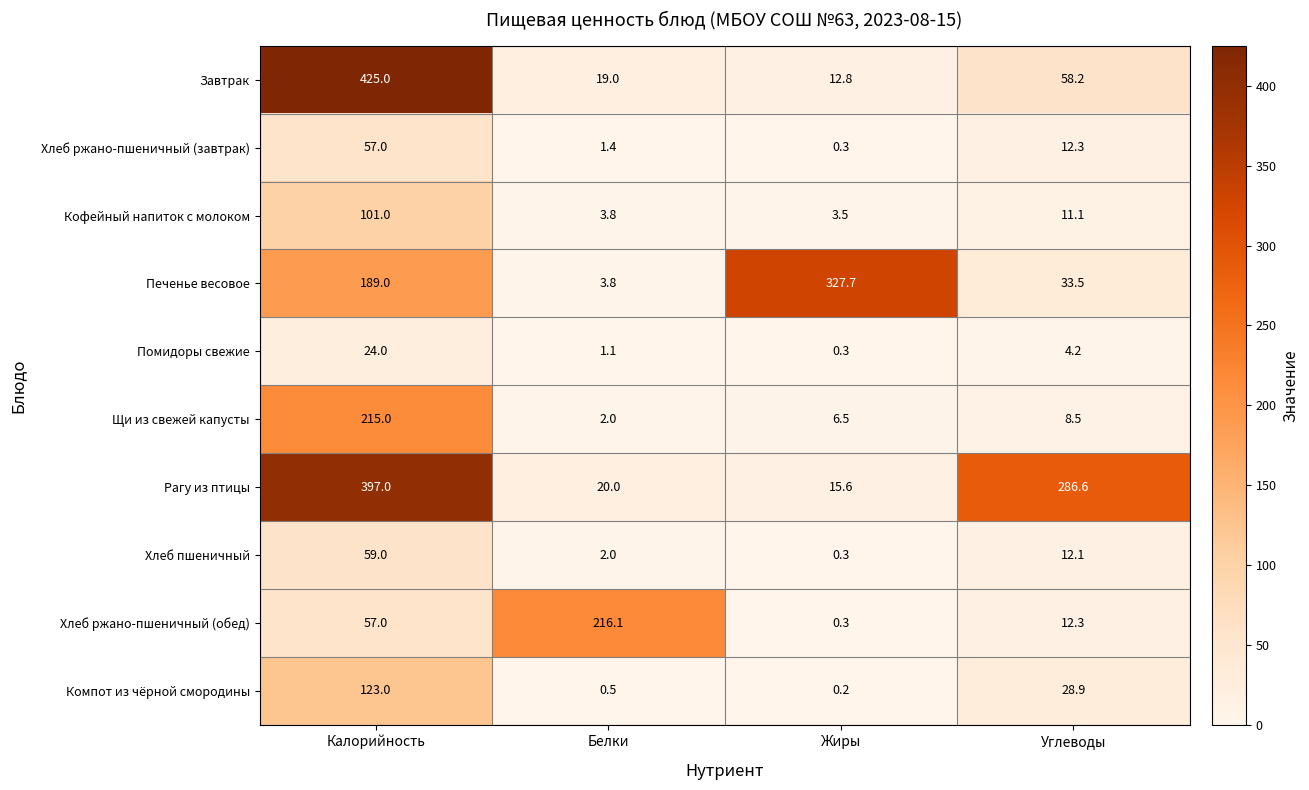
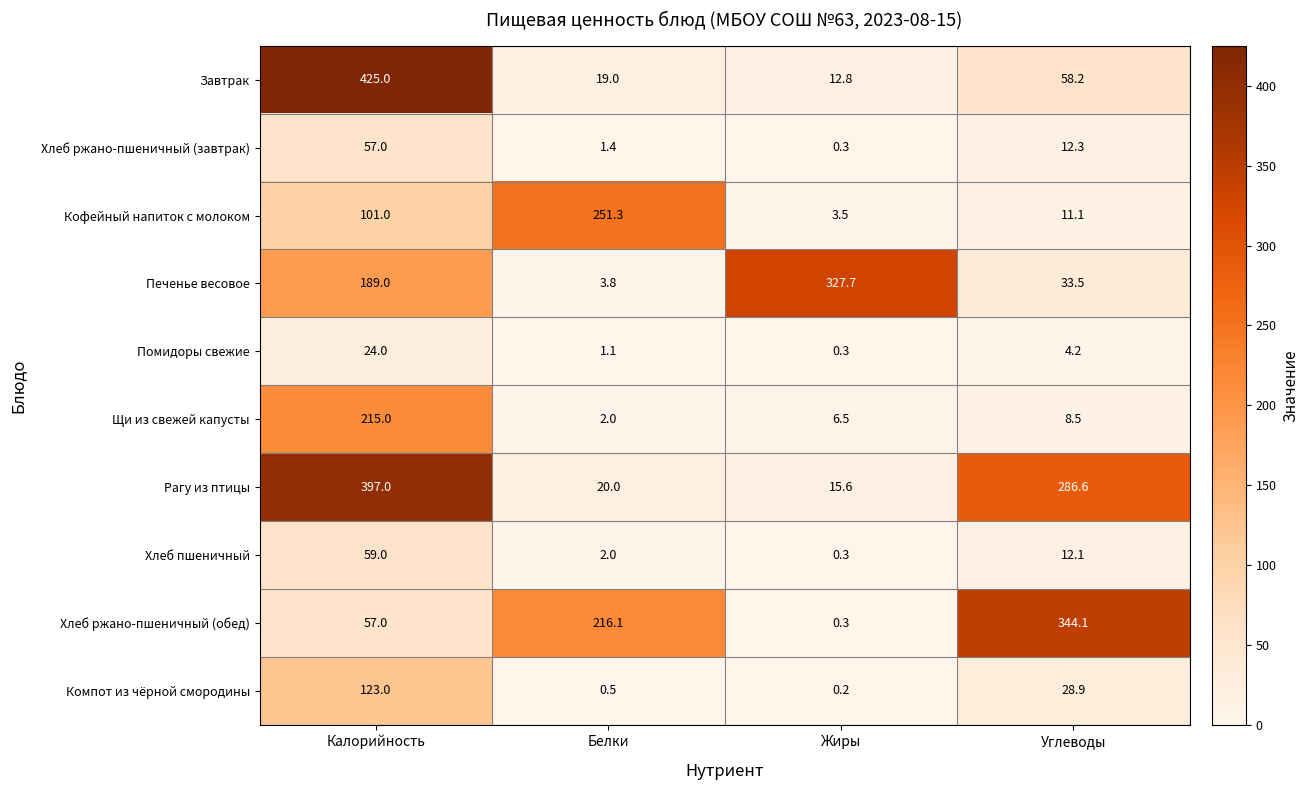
Кофейный напиток с молоком, Белки: 3.8 -> 251.3
Хлеб ржано-пшеничный (обед), Углеводы: 12.3 -> 344.1
